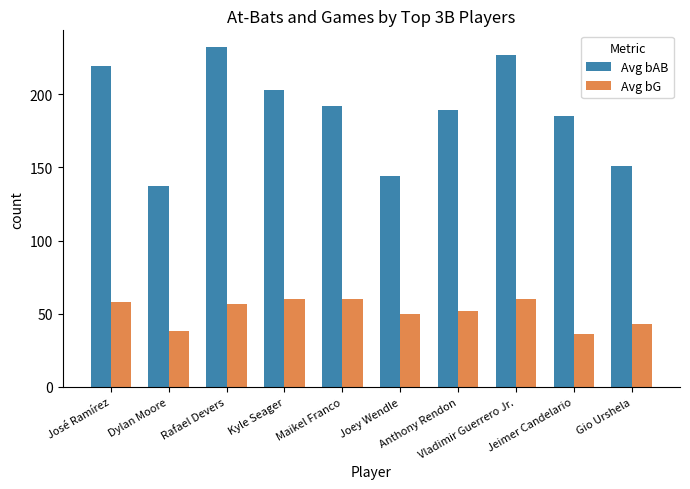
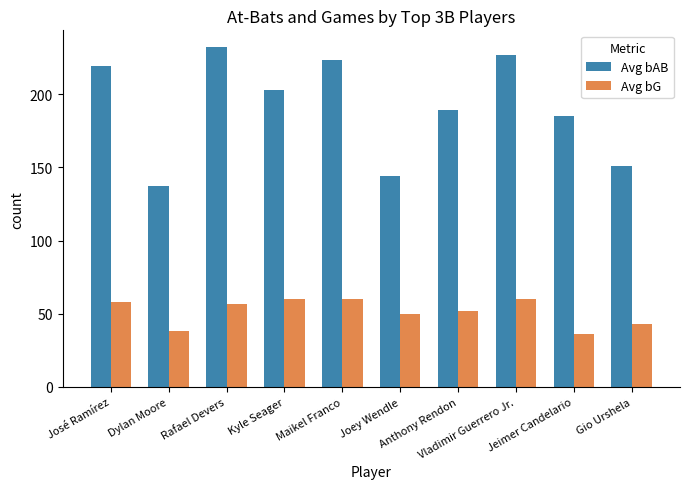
Avg bAB, Maikel Franco: 192 -> 223
